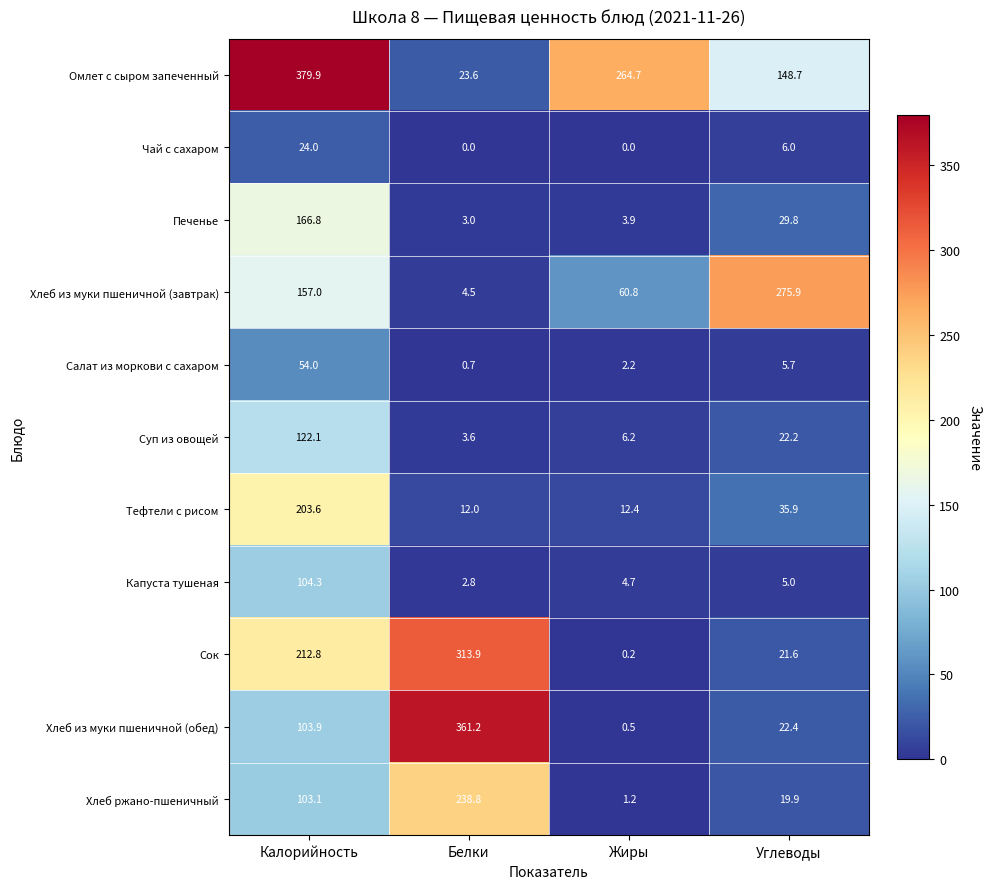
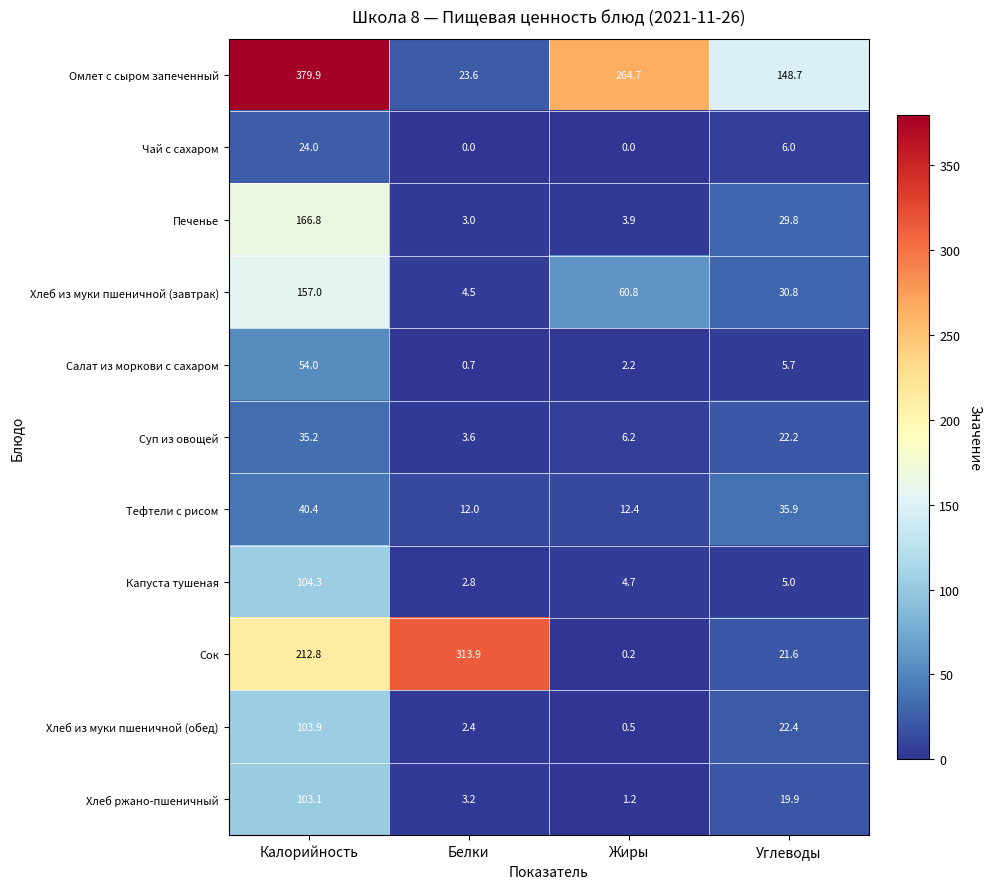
Хлеб из муки пшеничной (завтрак), Углеводы: 275.9 -> 30.8
Суп из овощей, Калорийность: 122.1 -> 35.2
Тефтели с рисом, Калорийность: 203.6 -> 40.4
Хлеб из муки пшеничной (обед), Белки: 361.2 -> 2.4
Хлеб ржано-пшеничный, Белки: 238.8 -> 3.2
